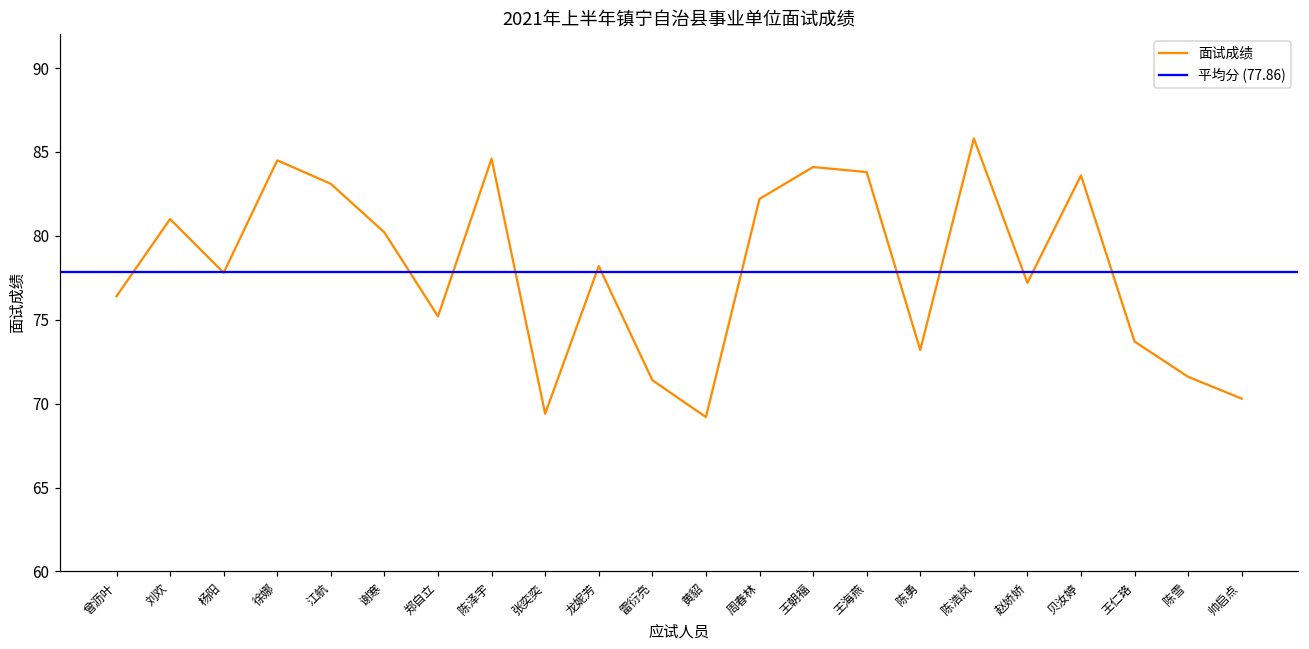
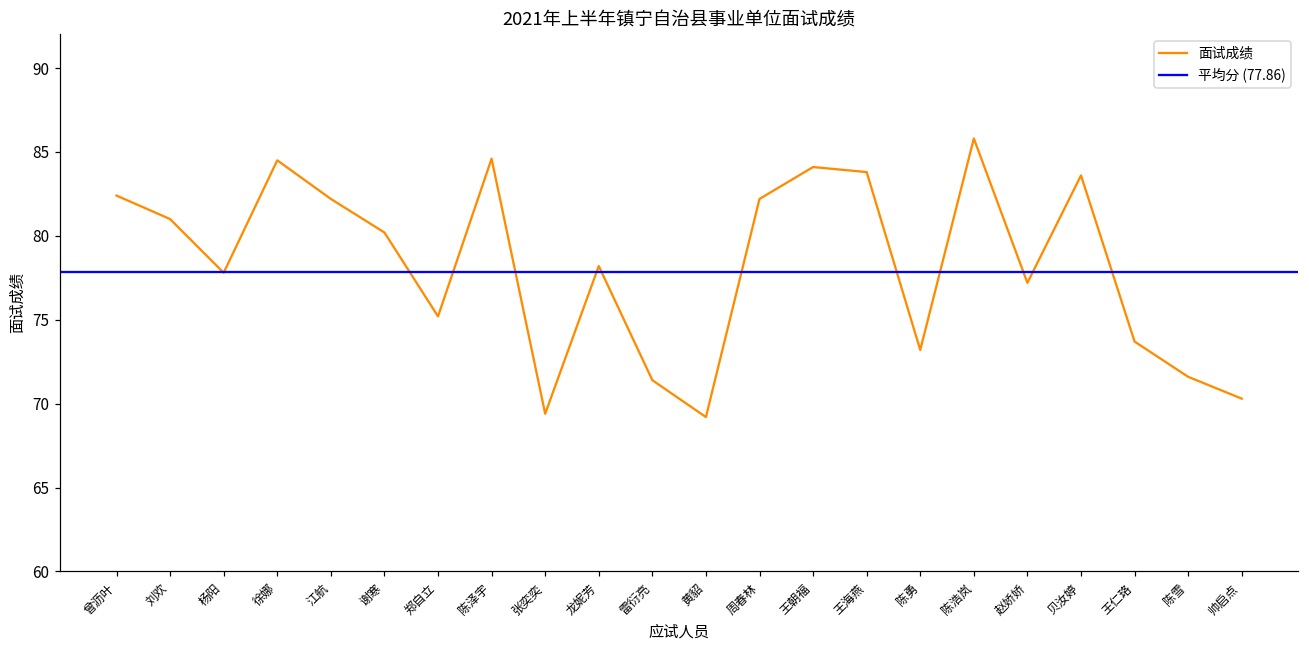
曾沥叶: 76.4 -> 82.4
江航: 83.1 -> 82.2
